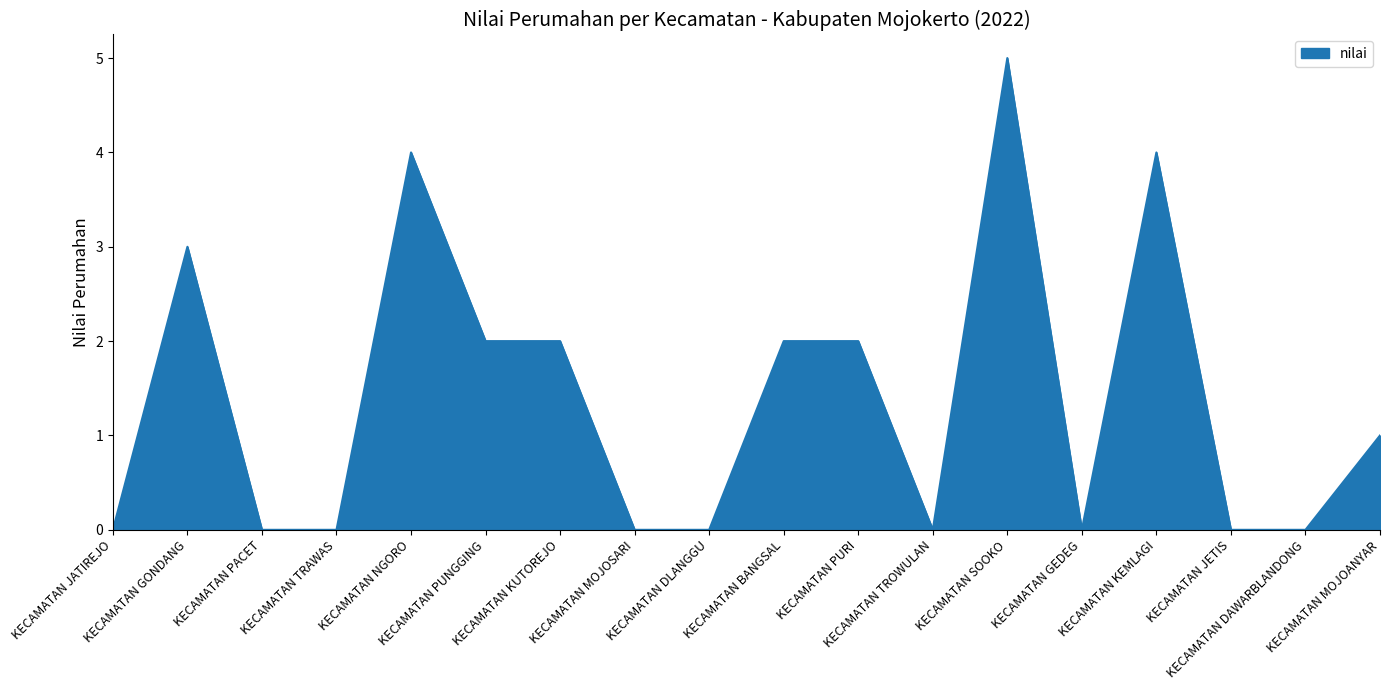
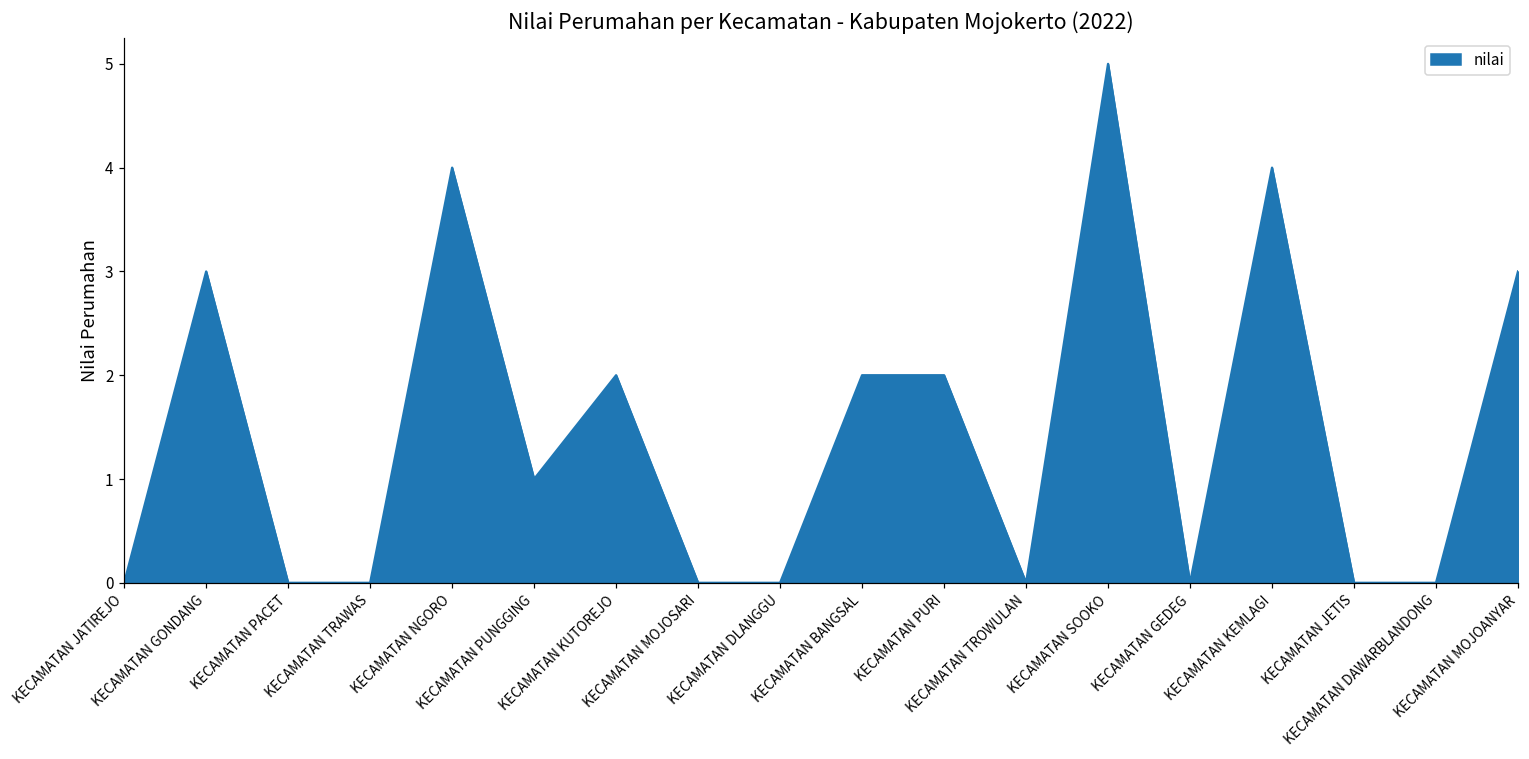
KECAMATAN PUNGGING: 2 -> 1
KECAMATAN MOJOANYAR: 1 -> 3
